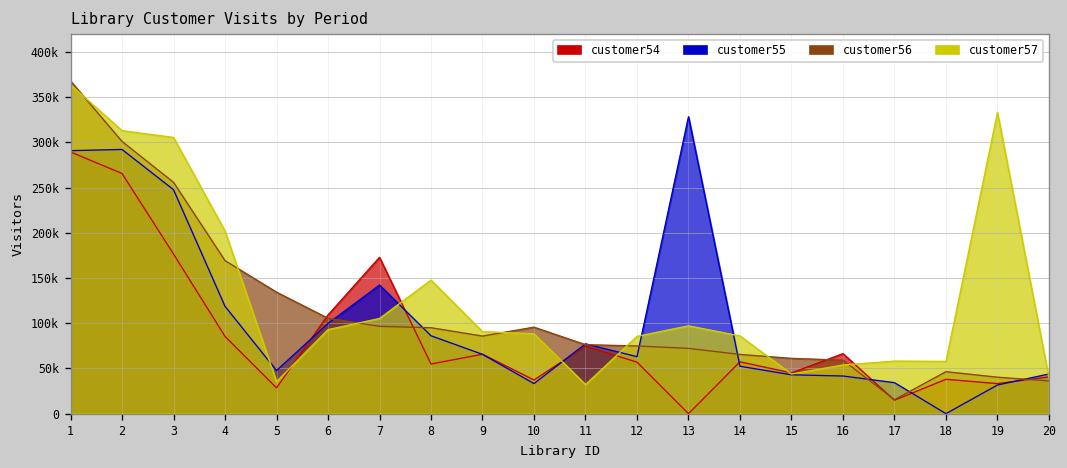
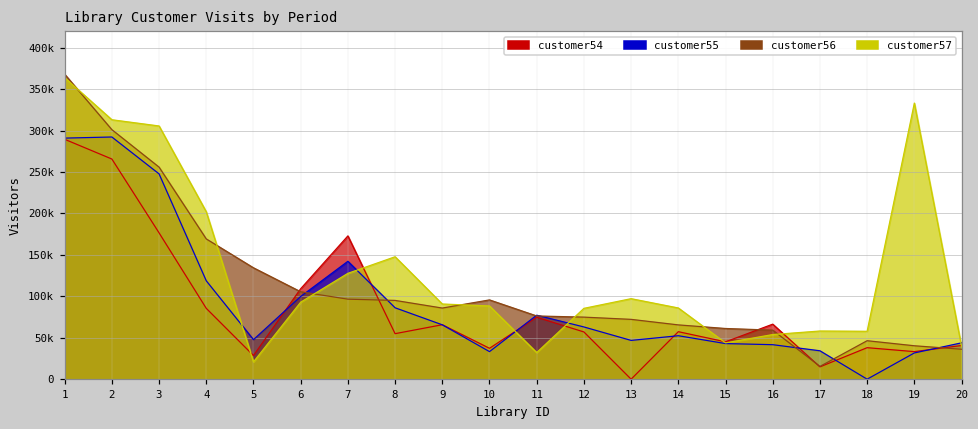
customer57, 5: 40000 -> 20000
customer57, 7: 110000 -> 130000
customer55, 13: 330000 -> 50000
